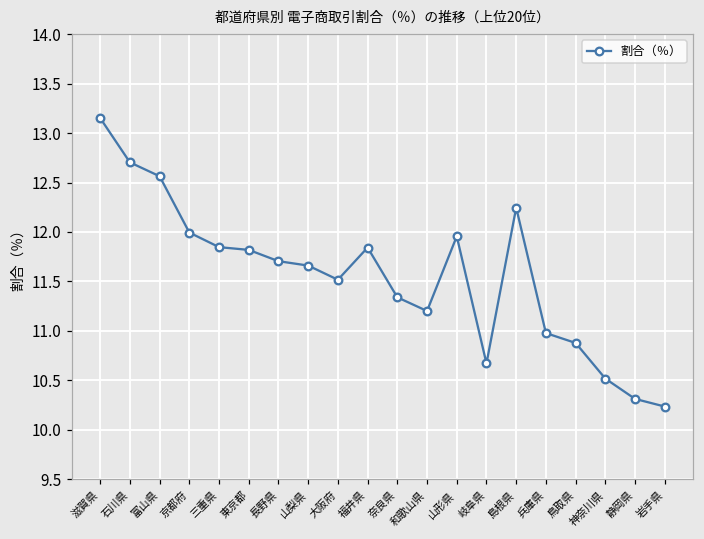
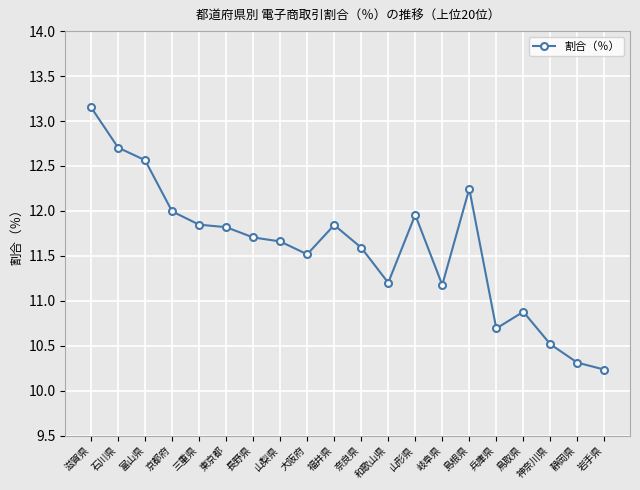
奈良県: 11.3 -> 11.6
岐阜県: 10.7 -> 11.2
兵庫県: 11.0 -> 10.7
